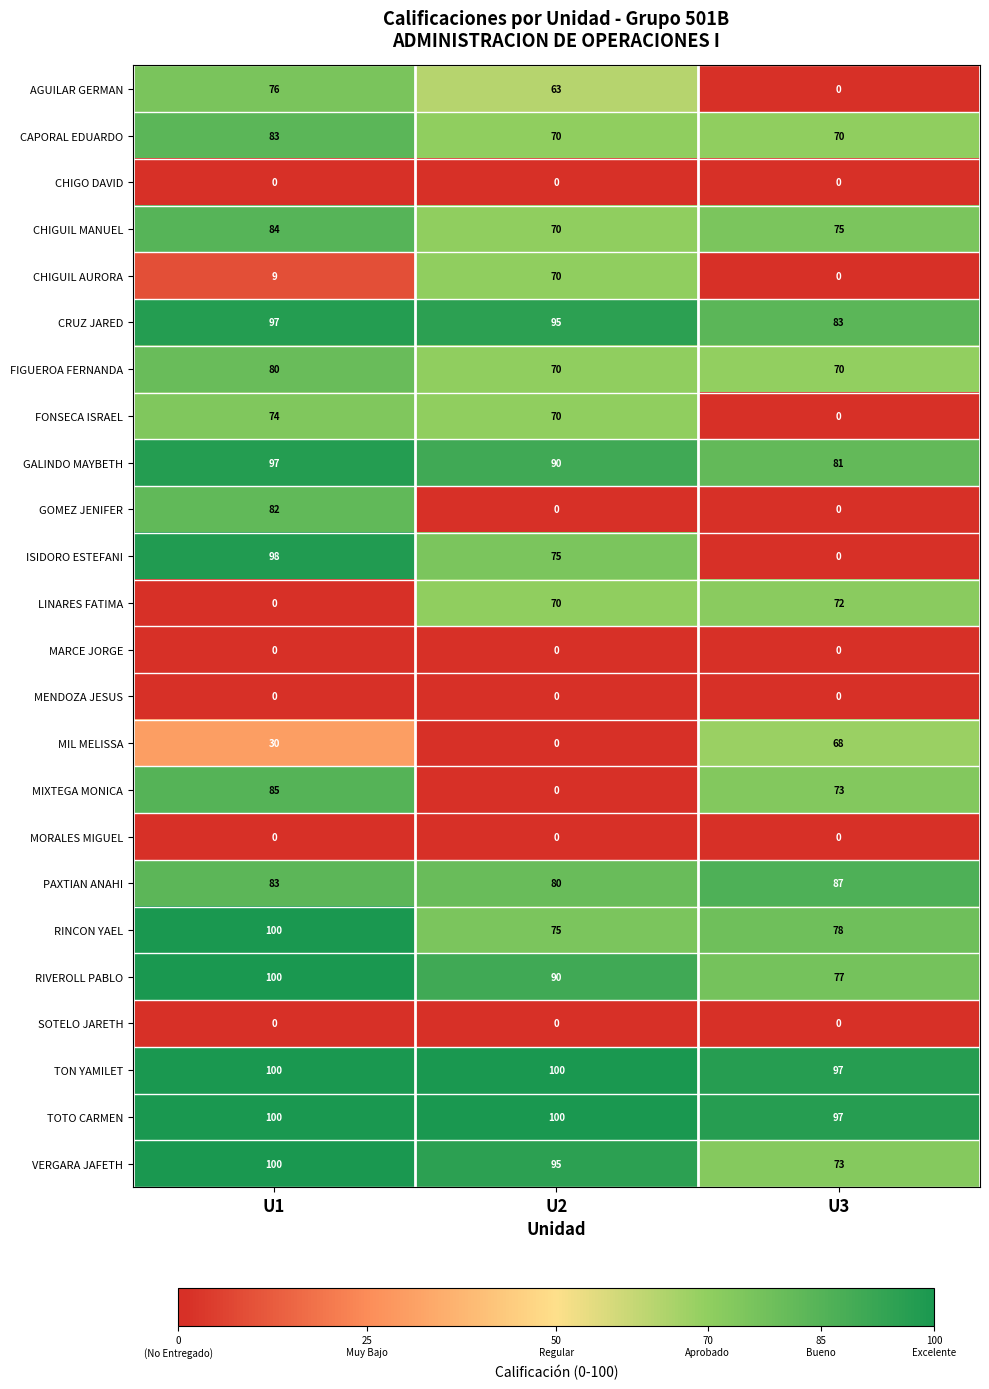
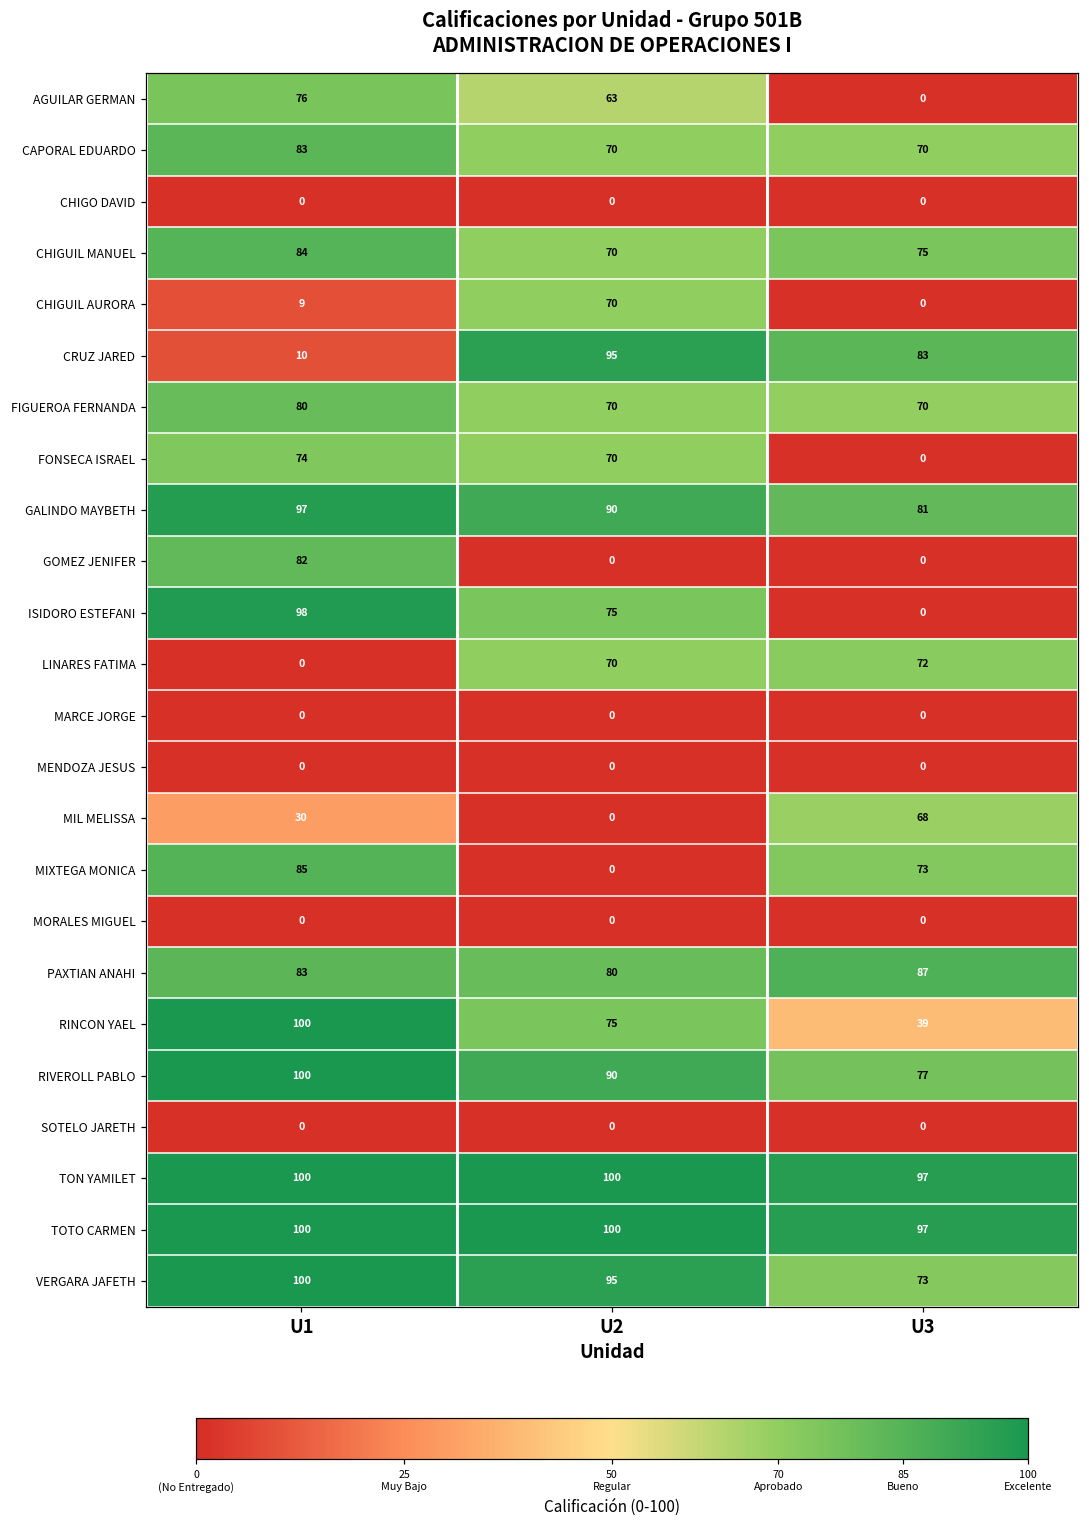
CRUZ JARED, U1: 97 -> 10
RINCON YAEL, U3: 78 -> 39
